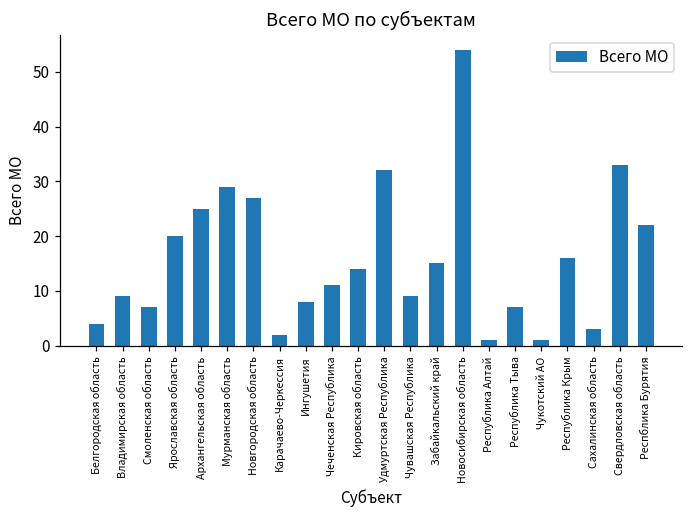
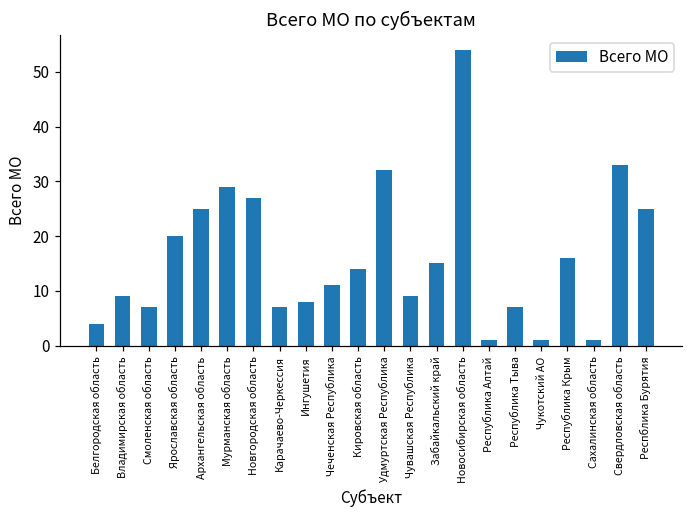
Карачаево-Черкессия: 2 -> 7
Сахалинская область: 3 -> 1
Респблика Бурятия: 22 -> 25
